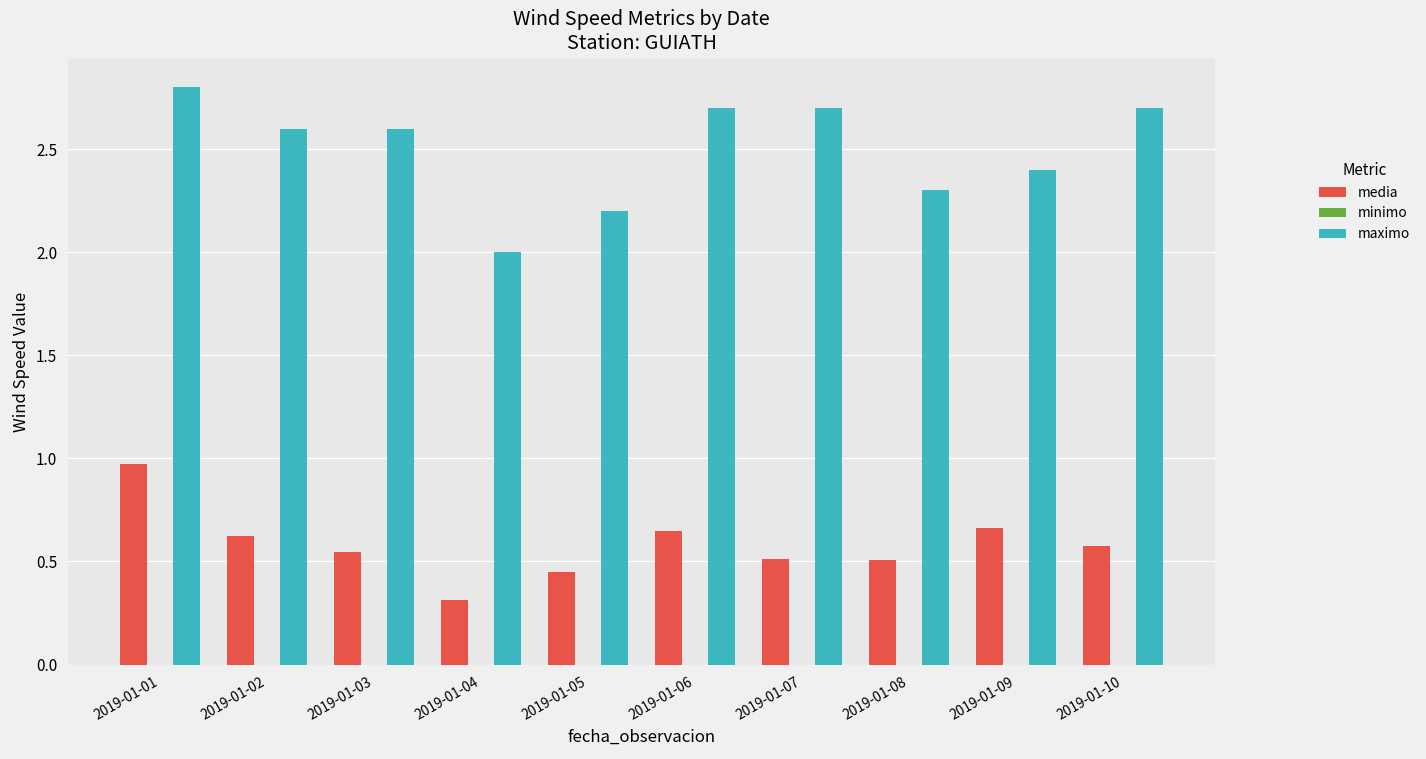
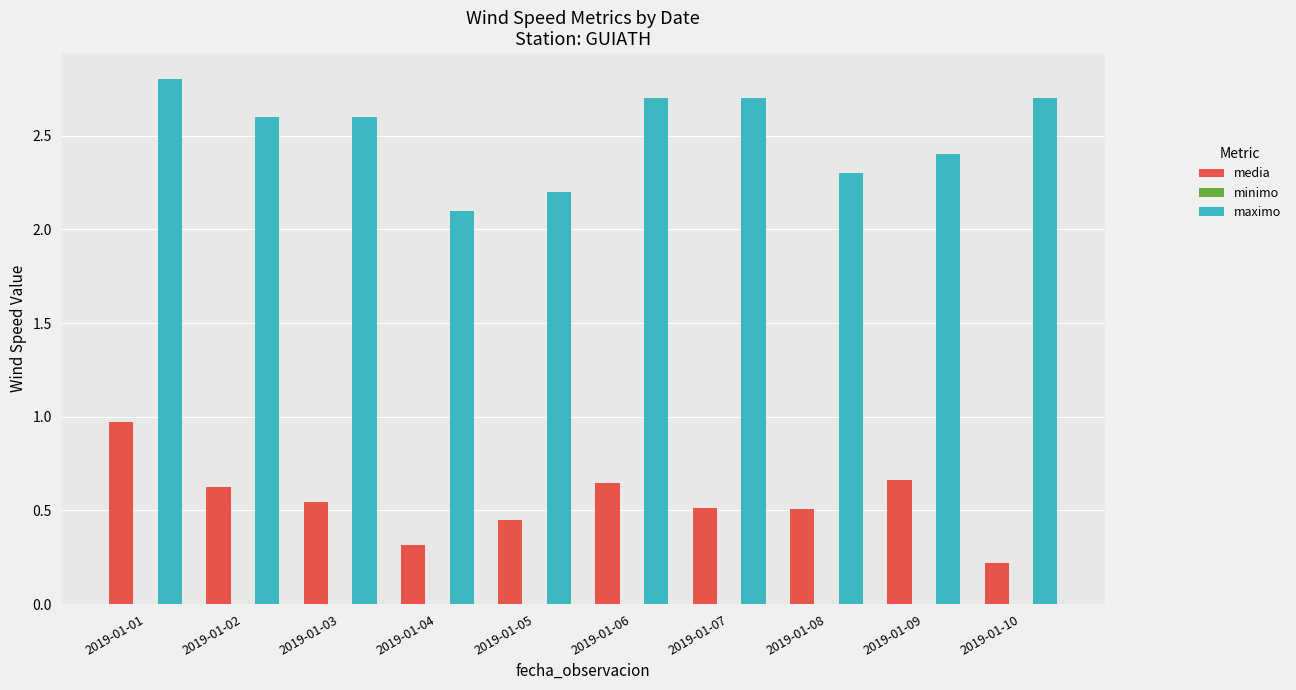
maximo, 2019-01-04: 2.0 -> 2.1
media, 2019-01-10: 0.58 -> 0.22
